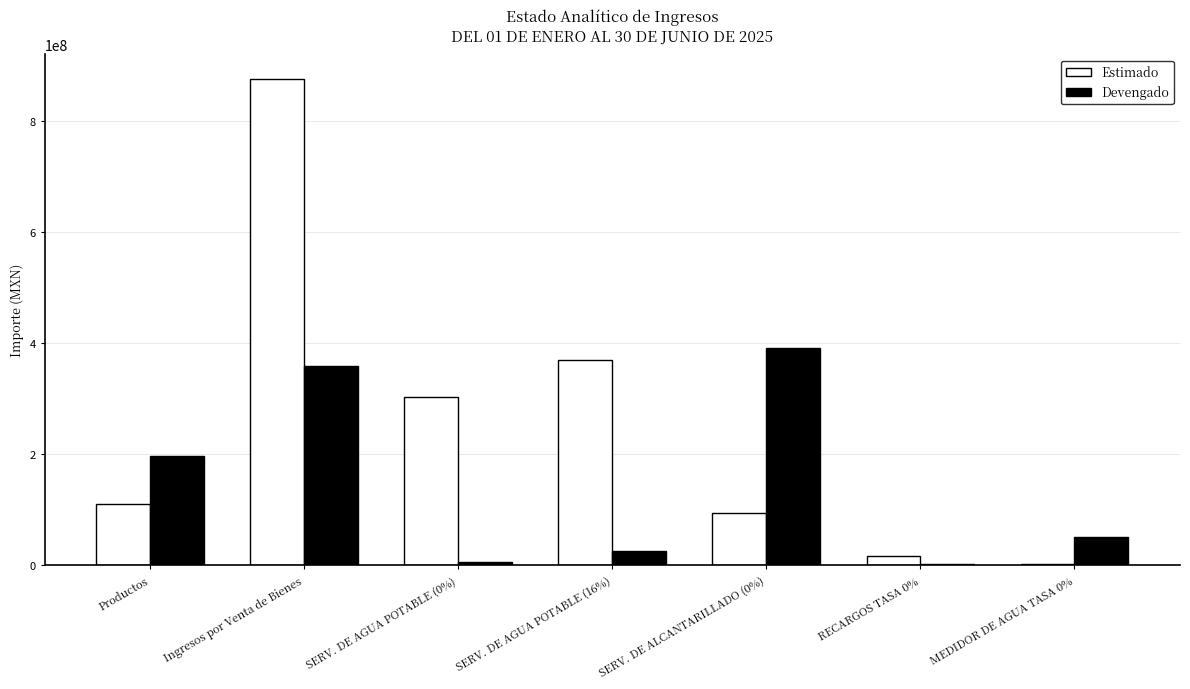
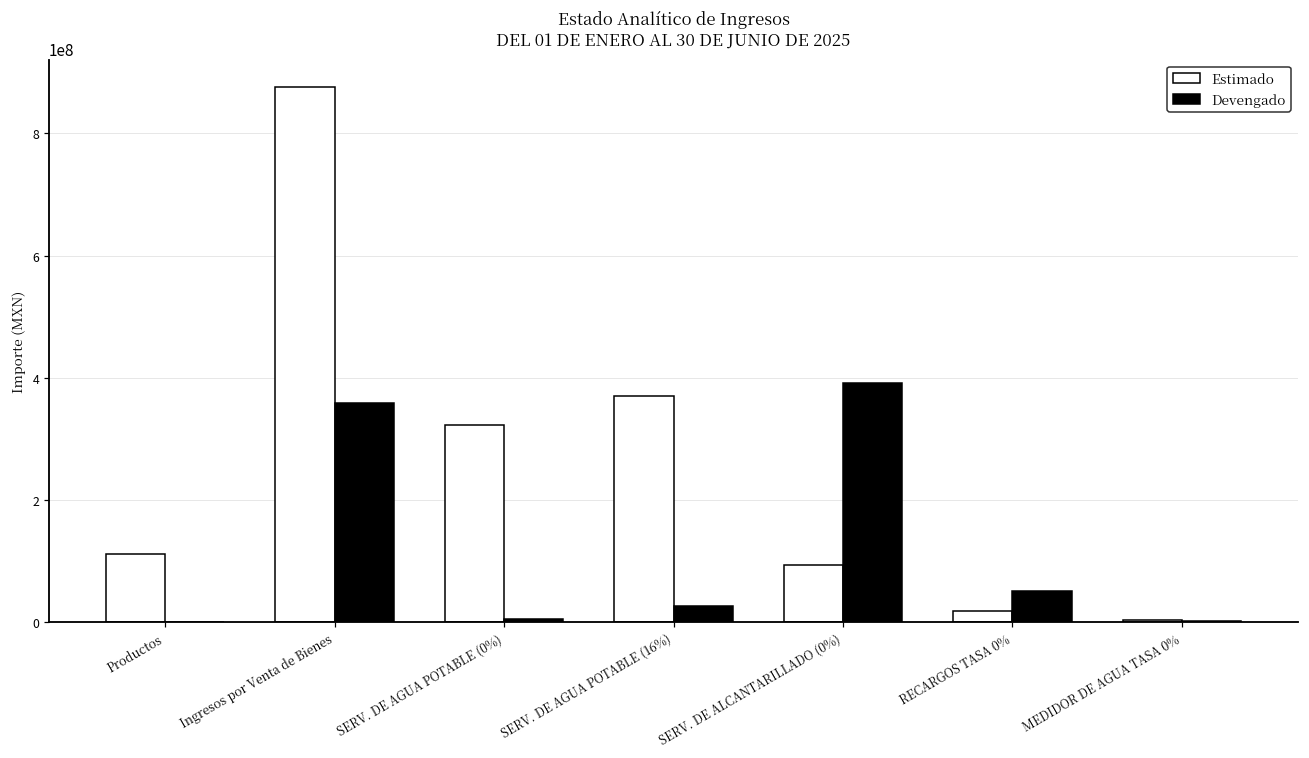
Devengado, Productos: 200000000 -> 0
Estimado, SERV. DE AGUA POTABLE (0%): 300000000 -> 320000000
Devengado, RECARGOS TASA 0%: 0 -> 50000000
Devengado, MEDIDOR DE AGUA TASA 0%: 50000000 -> 0
